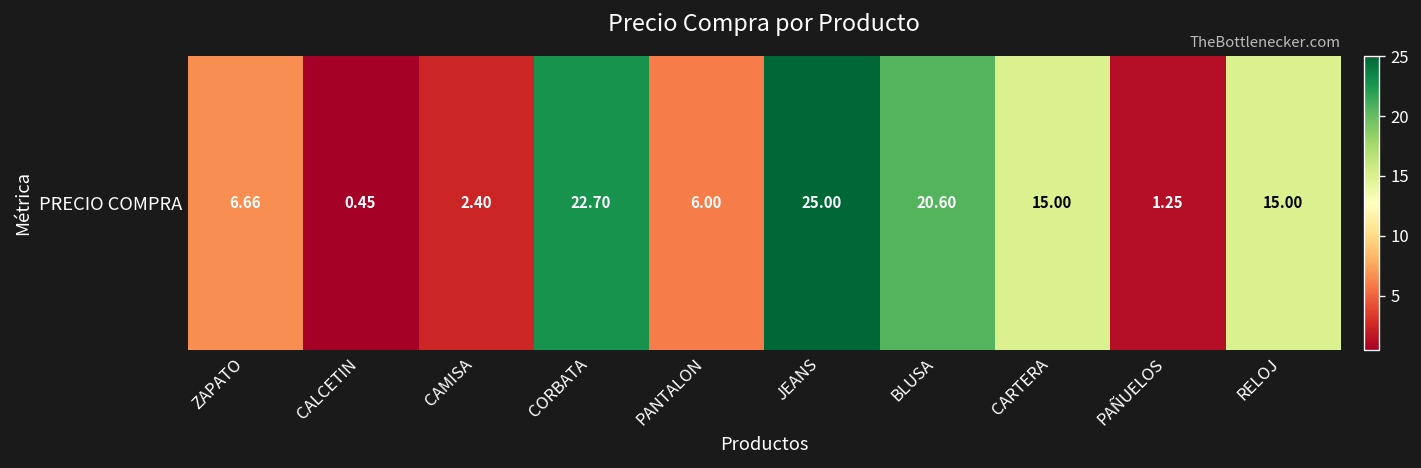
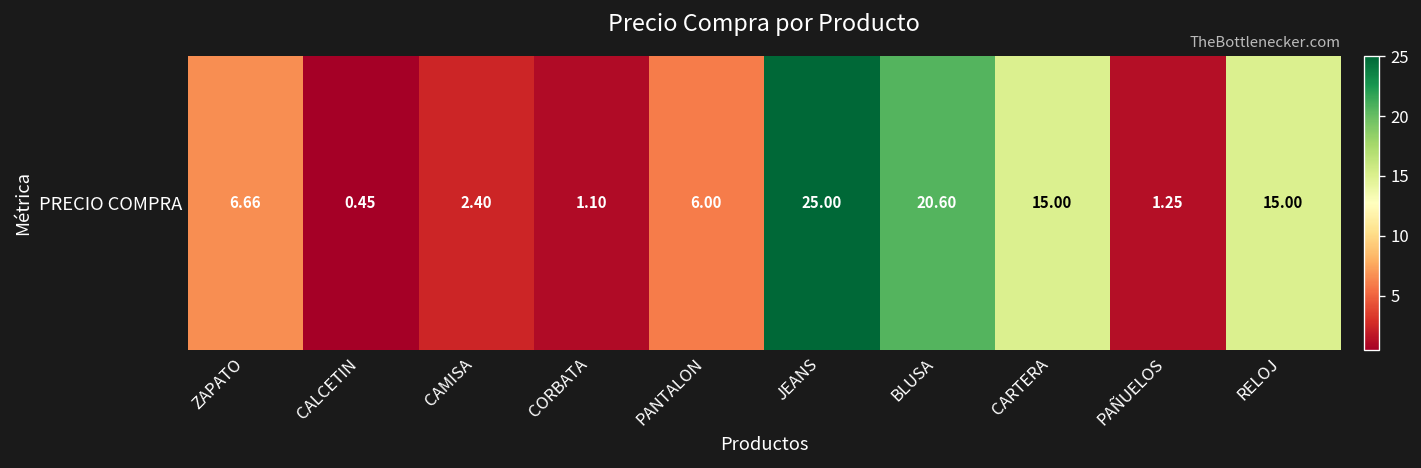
PRECIO COMPRA, CORBATA: 22.70 -> 1.10
